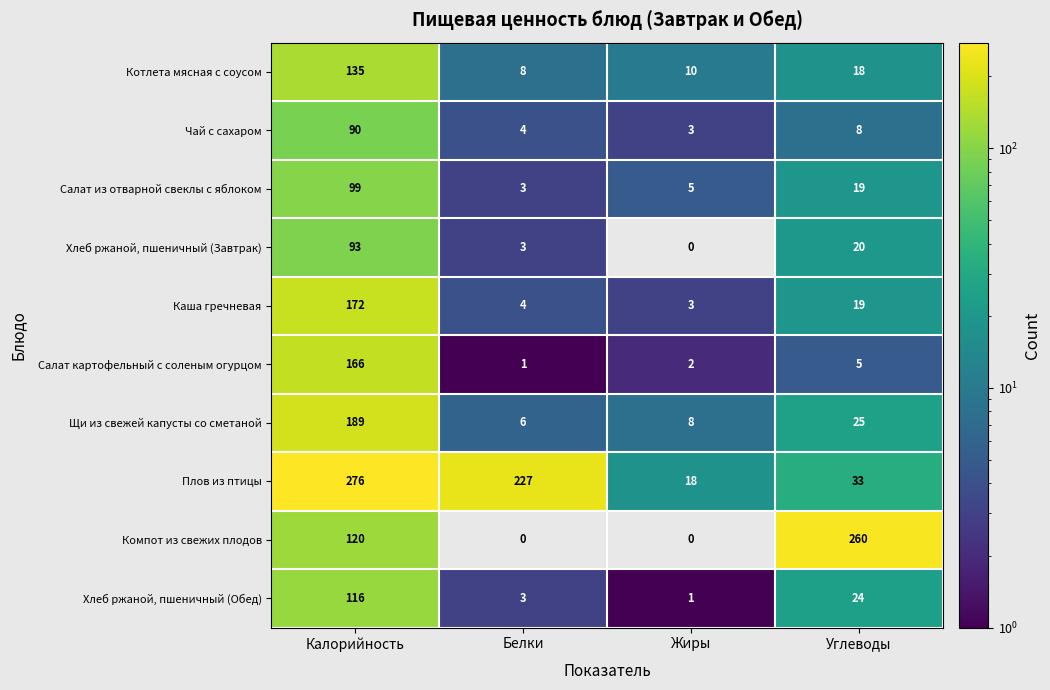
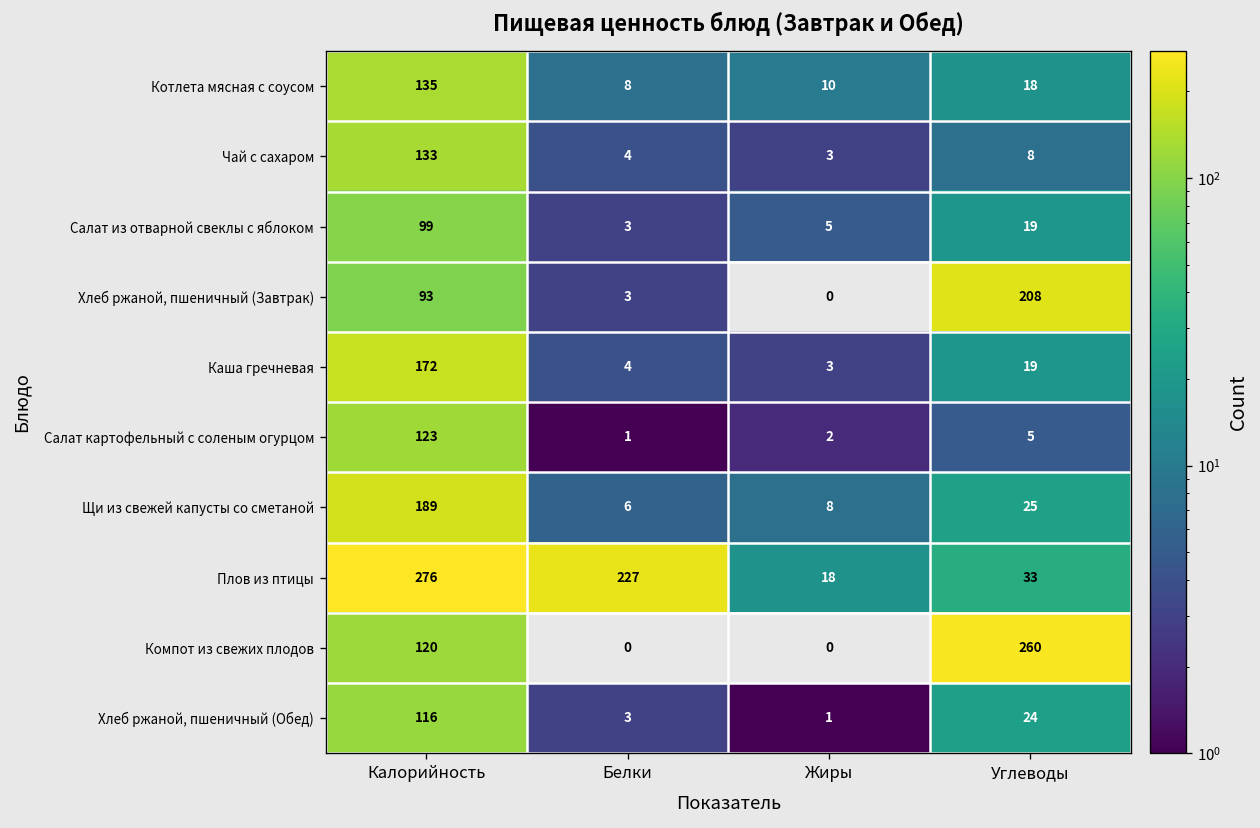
Чай с сахаром, Калорийность: 90 -> 133
Хлеб ржаной, пшеничный (Завтрак), Углеводы: 20 -> 208
Салат картофельный с соленым огурцом, Калорийность: 166 -> 123
